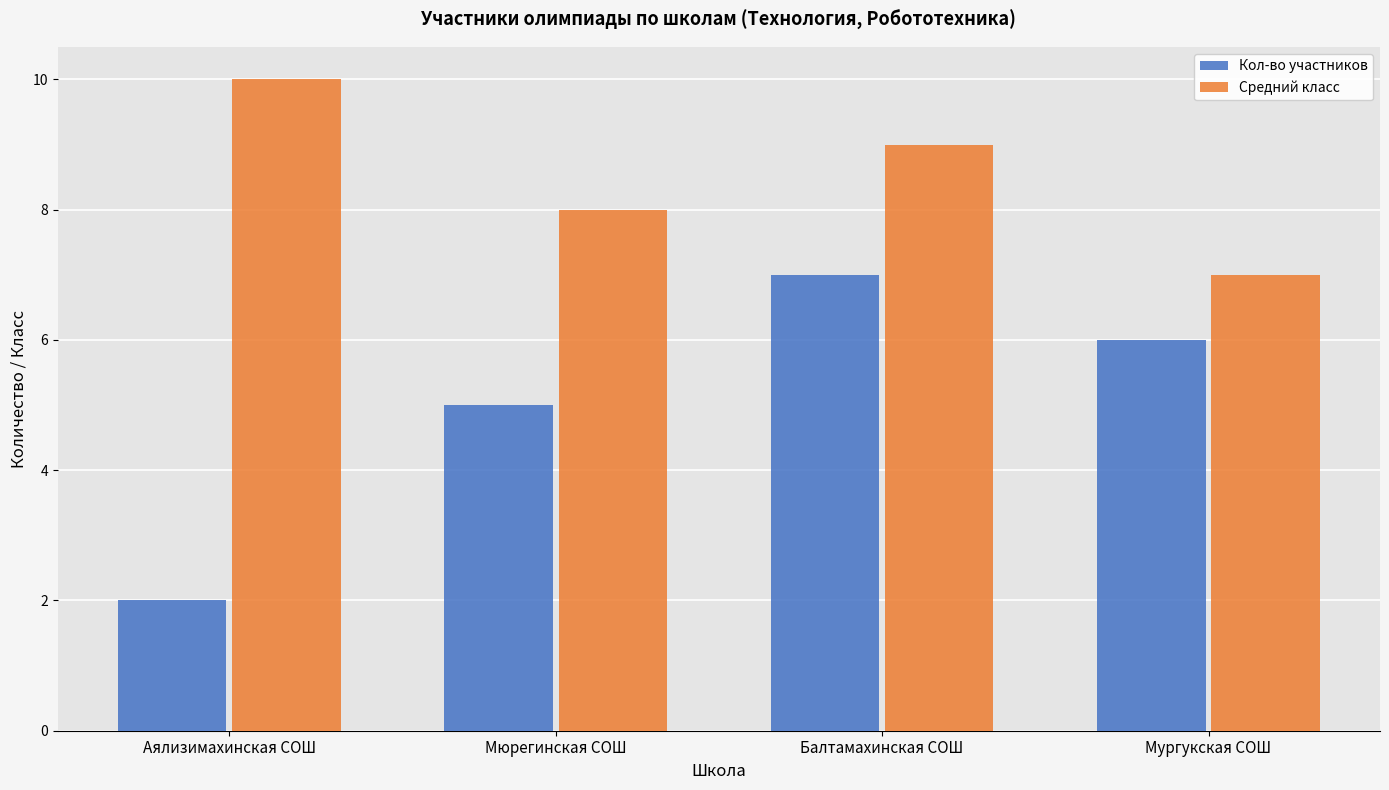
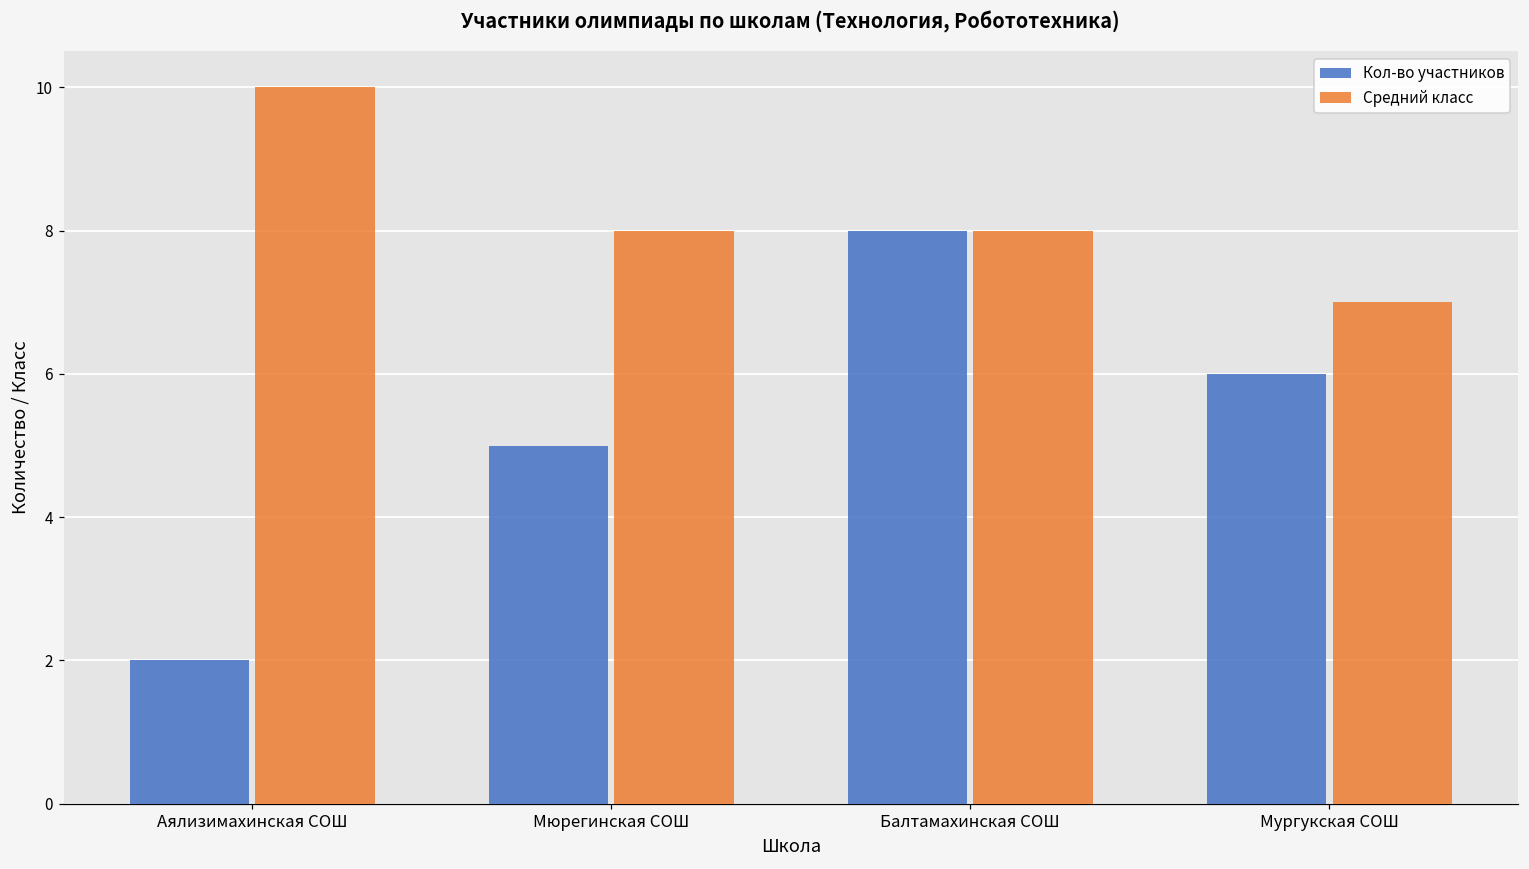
Кол-во участников, Балтамахинская СОШ: 7 -> 8
Средний класс, Балтамахинская СОШ: 9 -> 8
